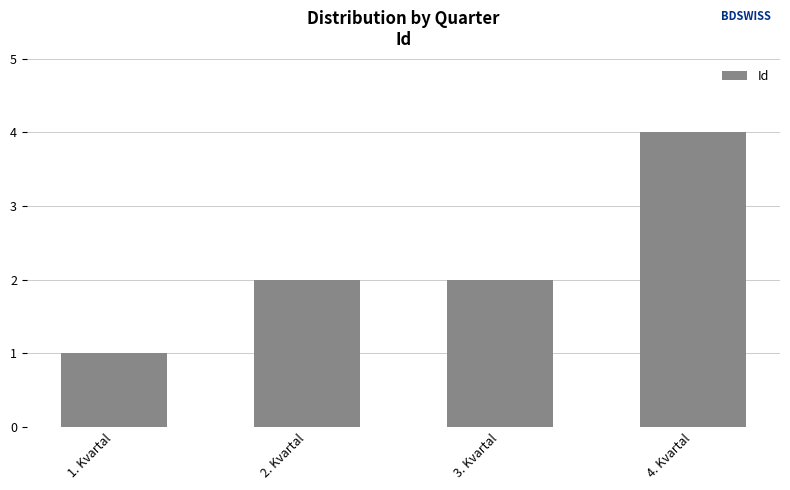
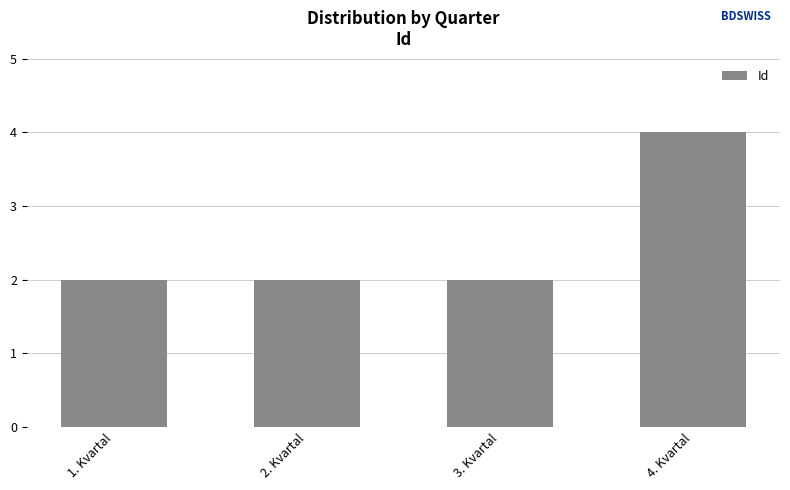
1. Kvartal: 1 -> 2
